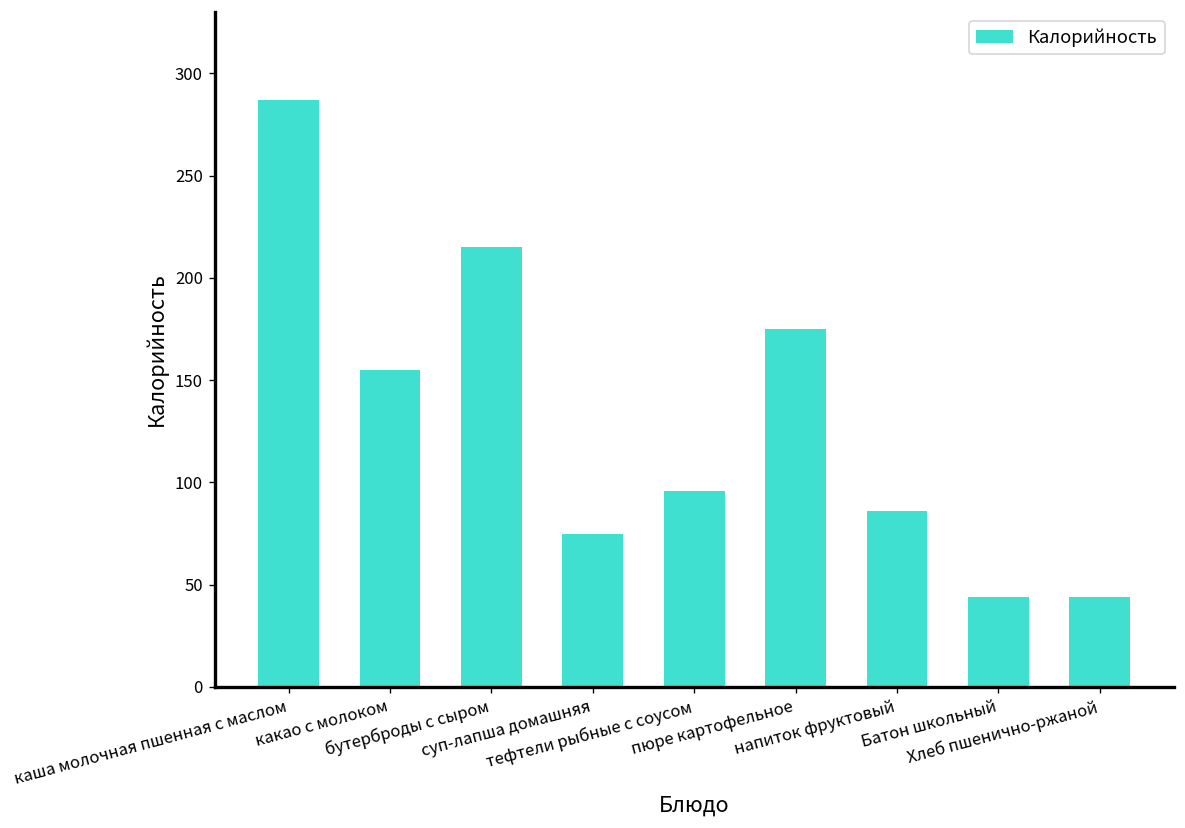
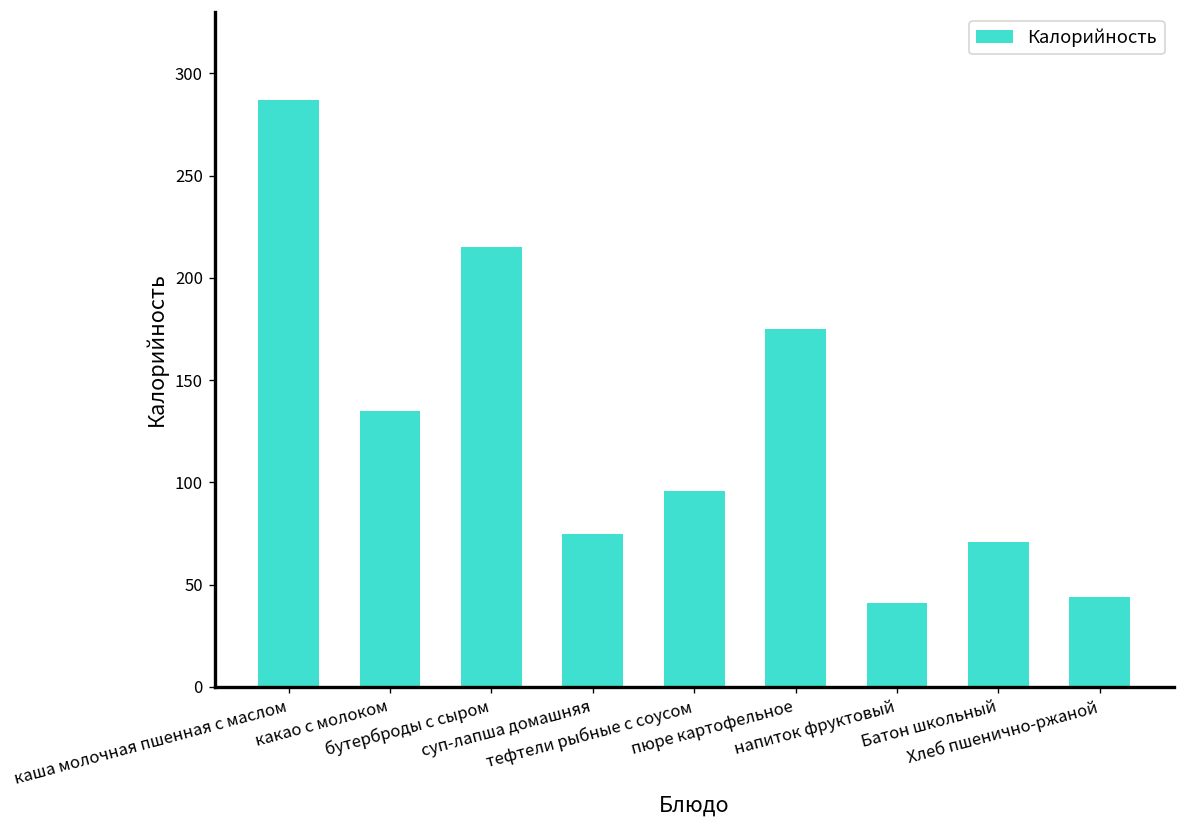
какао с молоком: 155 -> 135
напиток фруктовый: 86 -> 41
Батон школьный: 44 -> 71
